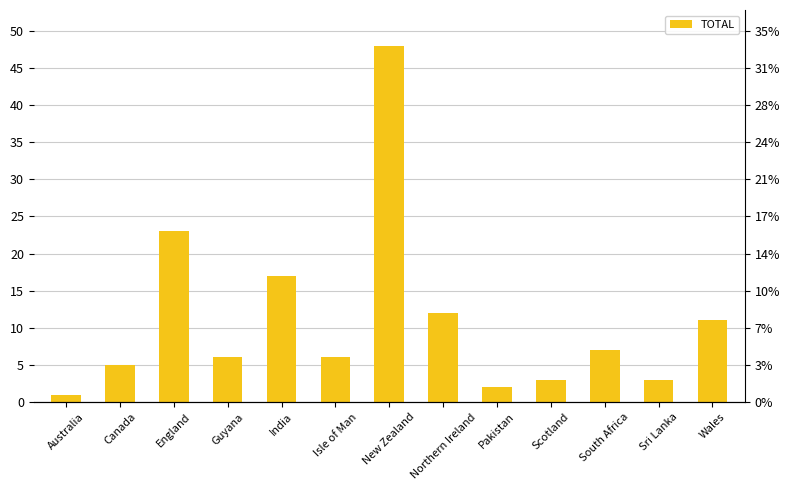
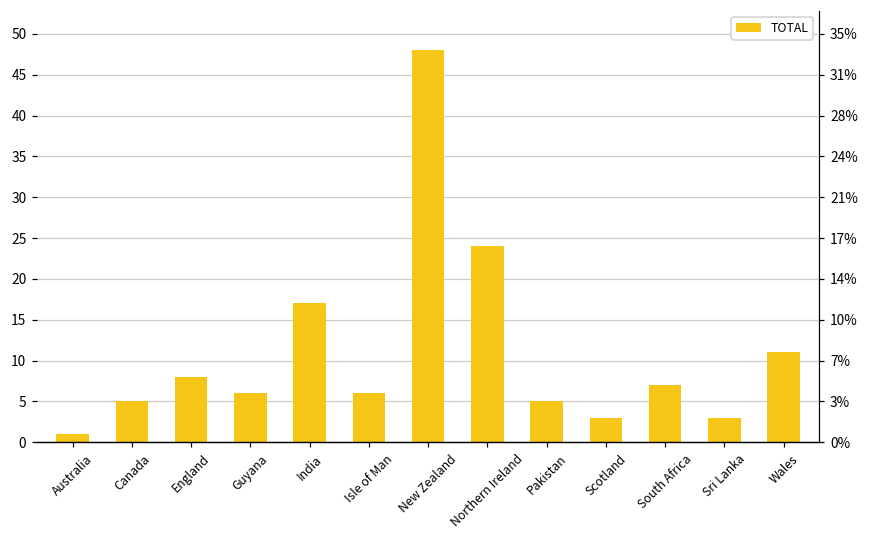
England: 23 -> 8
Northern Ireland: 12 -> 24
Pakistan: 2 -> 5
